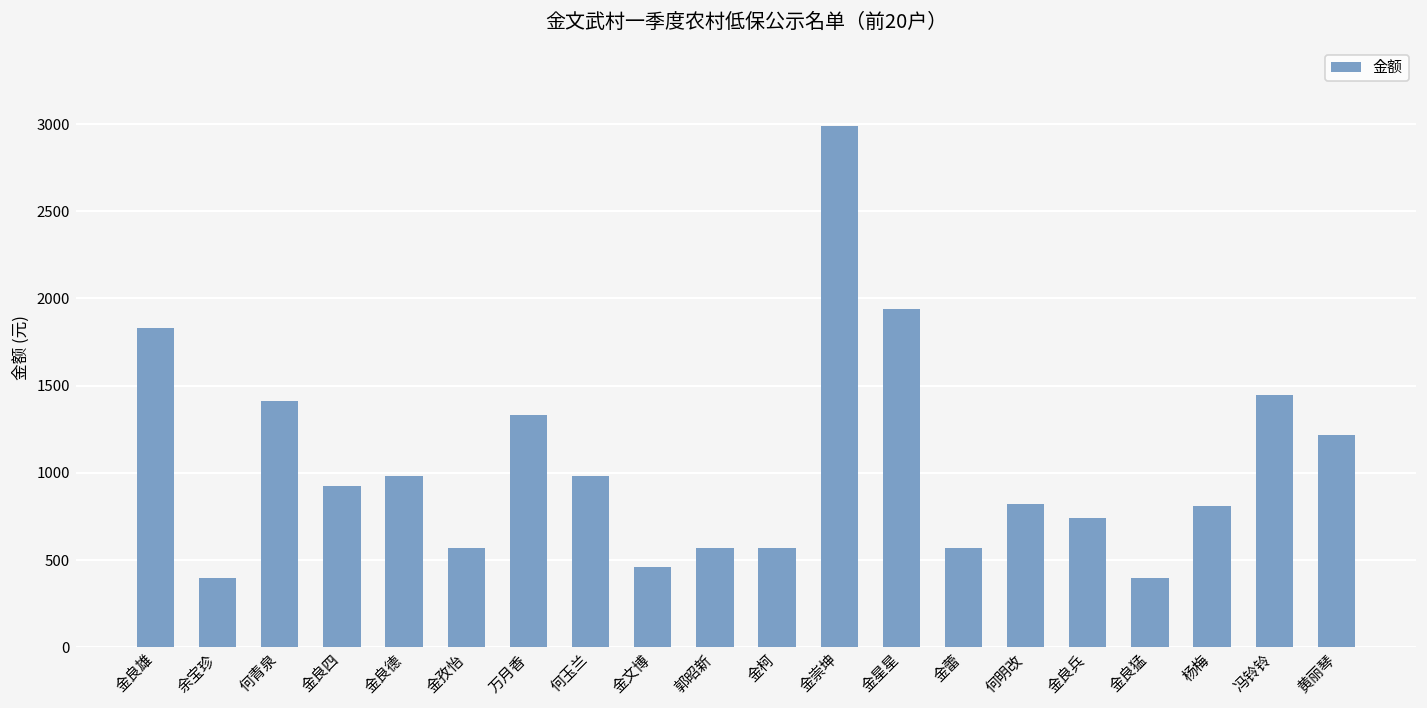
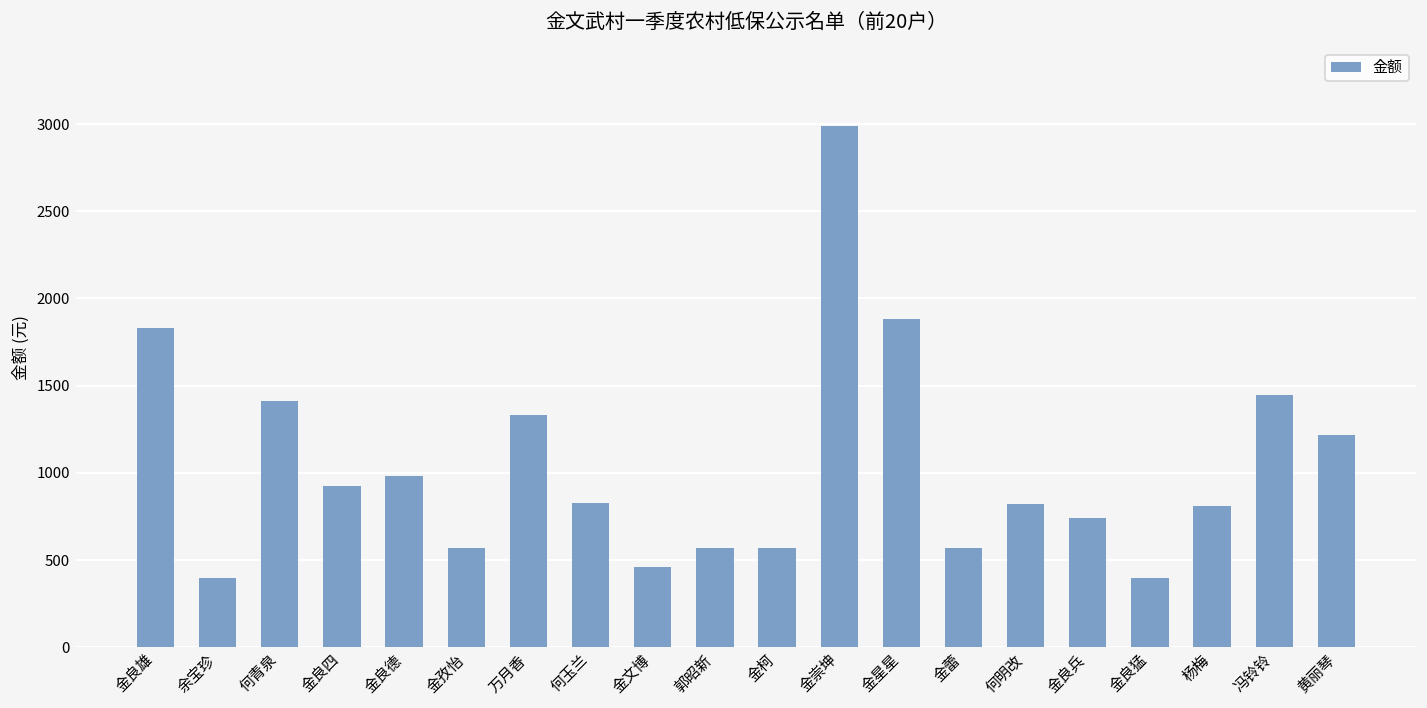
何玉兰: 980 -> 830
金星星: 1940 -> 1880
